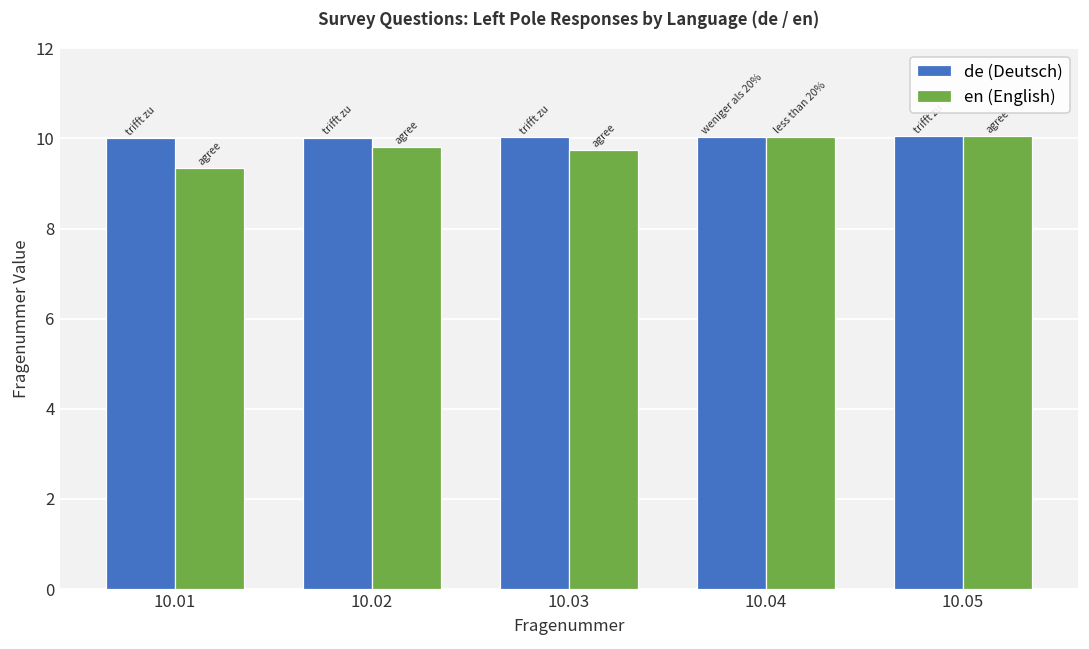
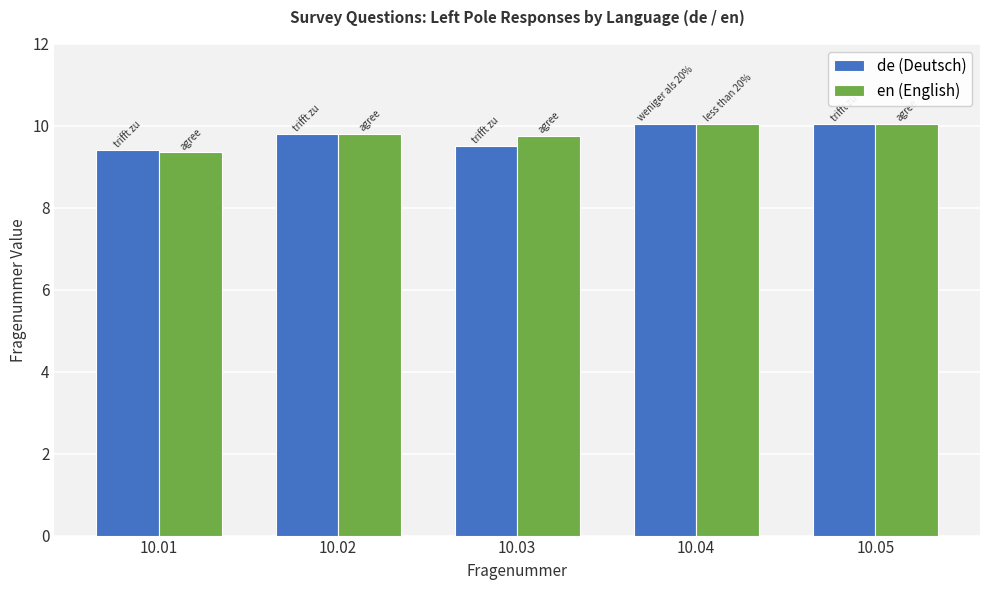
de (Deutsch), 10.01: 10.0 -> 9.4
de (Deutsch), 10.02: 10.0 -> 9.8
de (Deutsch), 10.03: 10.0 -> 9.5
